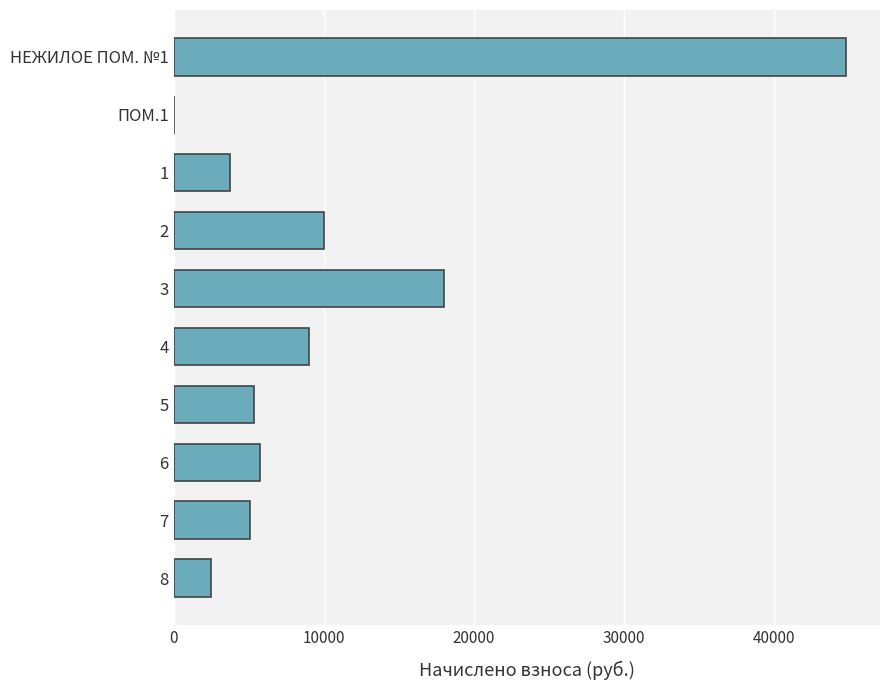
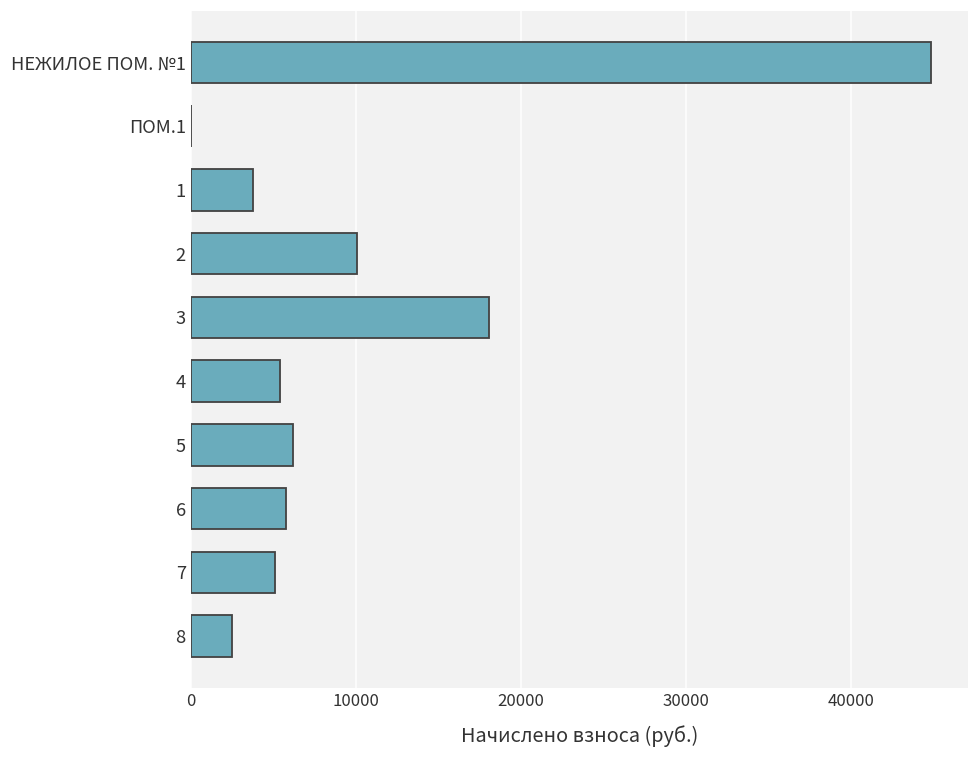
4: 9000 -> 5400
5: 5400 -> 6200
